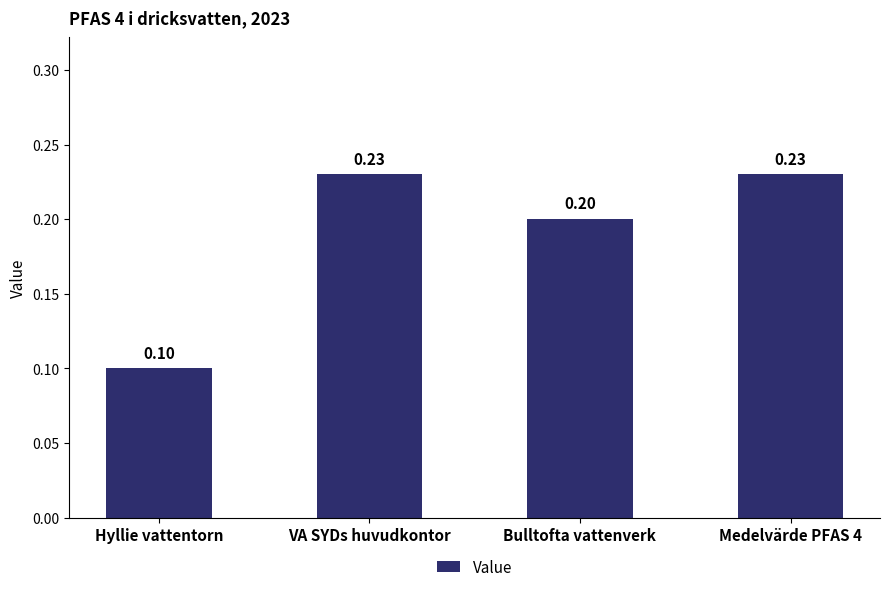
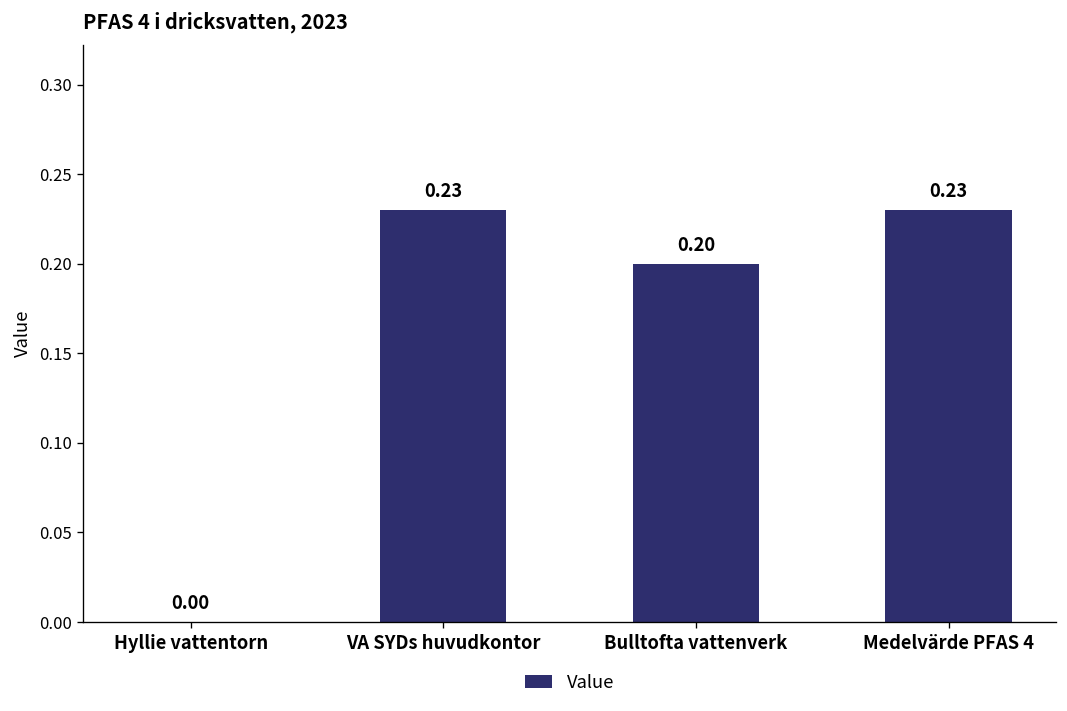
Hyllie vattentorn: 0.10 -> 0.00
